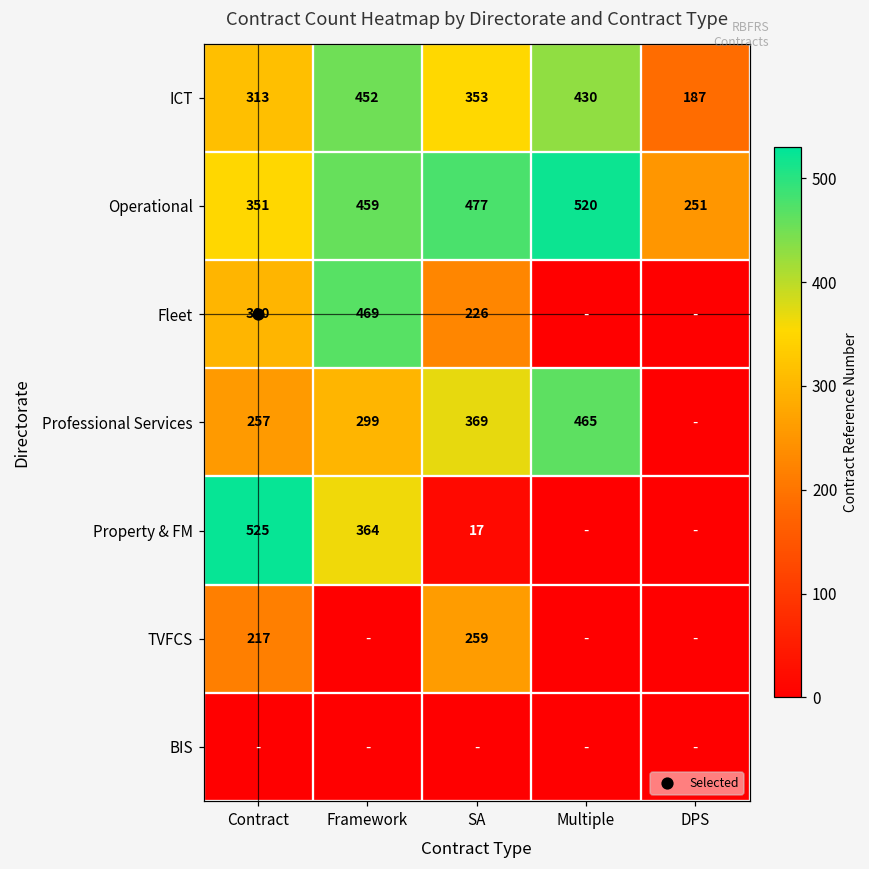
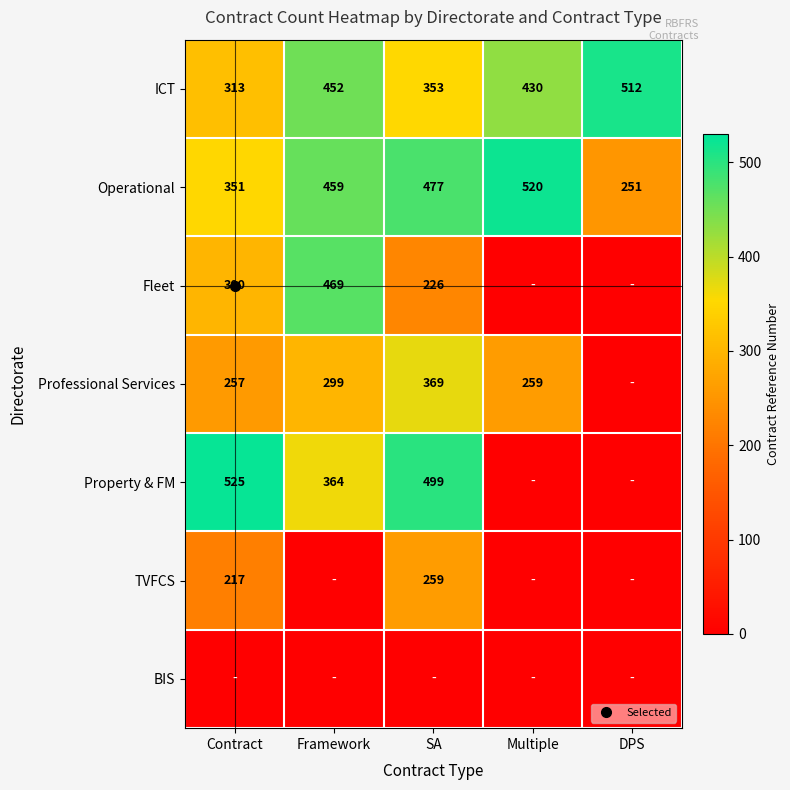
ICT, DPS: 187 -> 512
Professional Services, Multiple: 465 -> 259
Property & FM, SA: 17 -> 499
